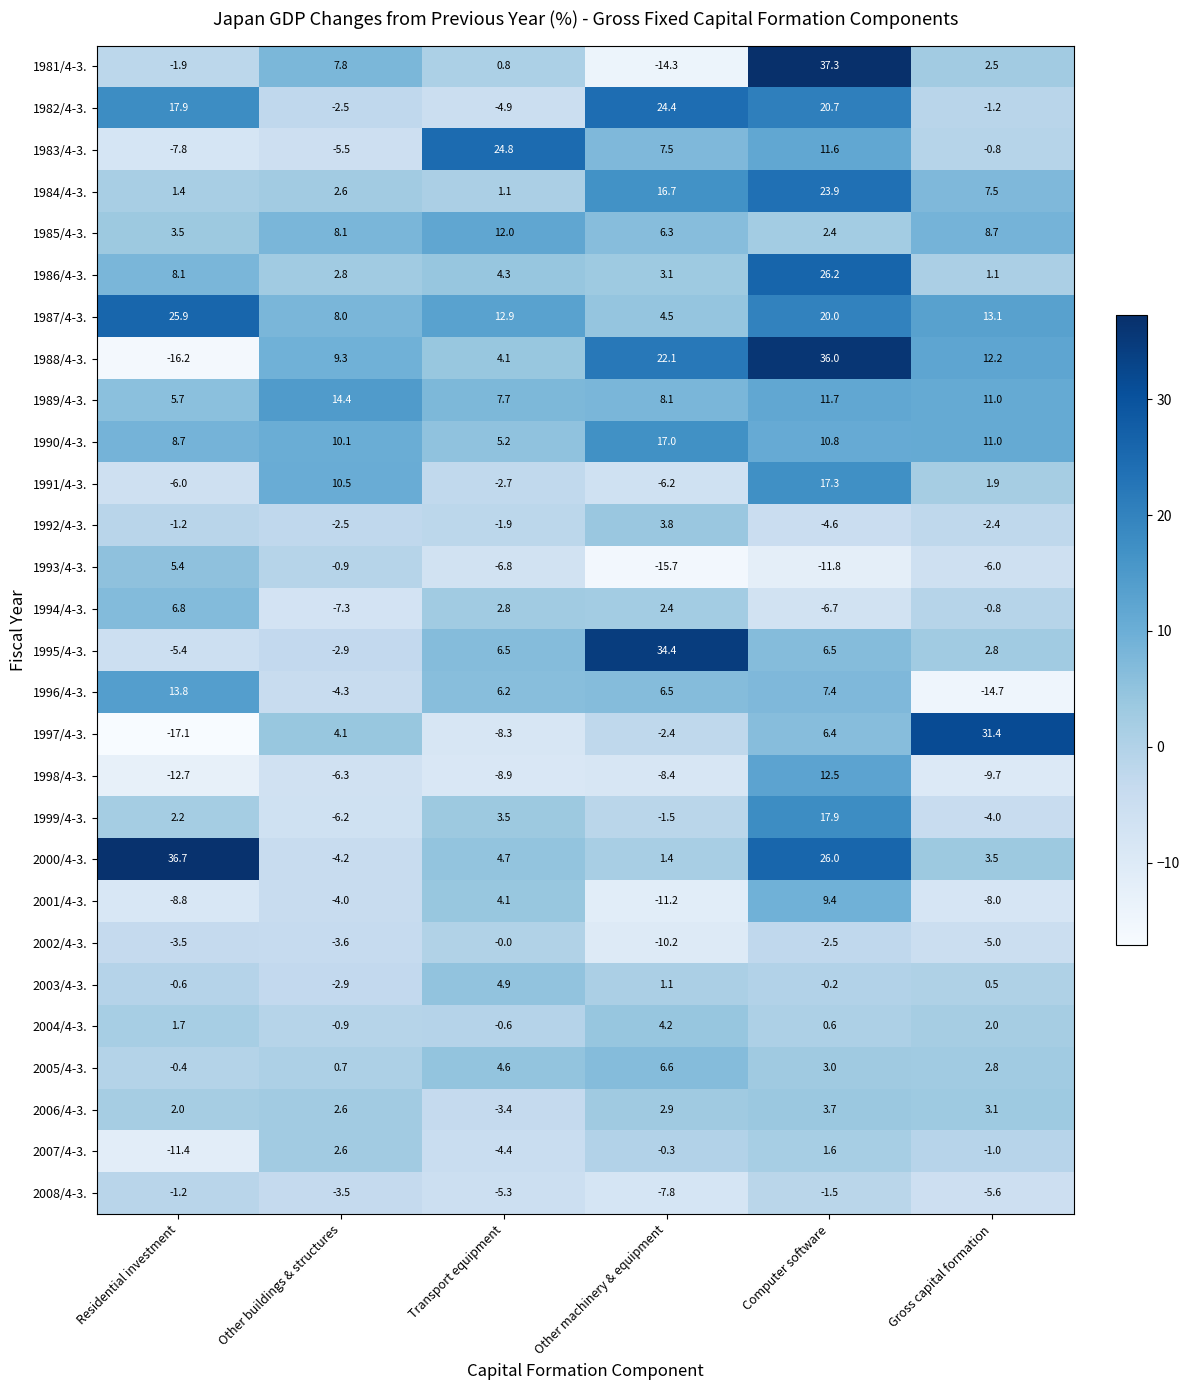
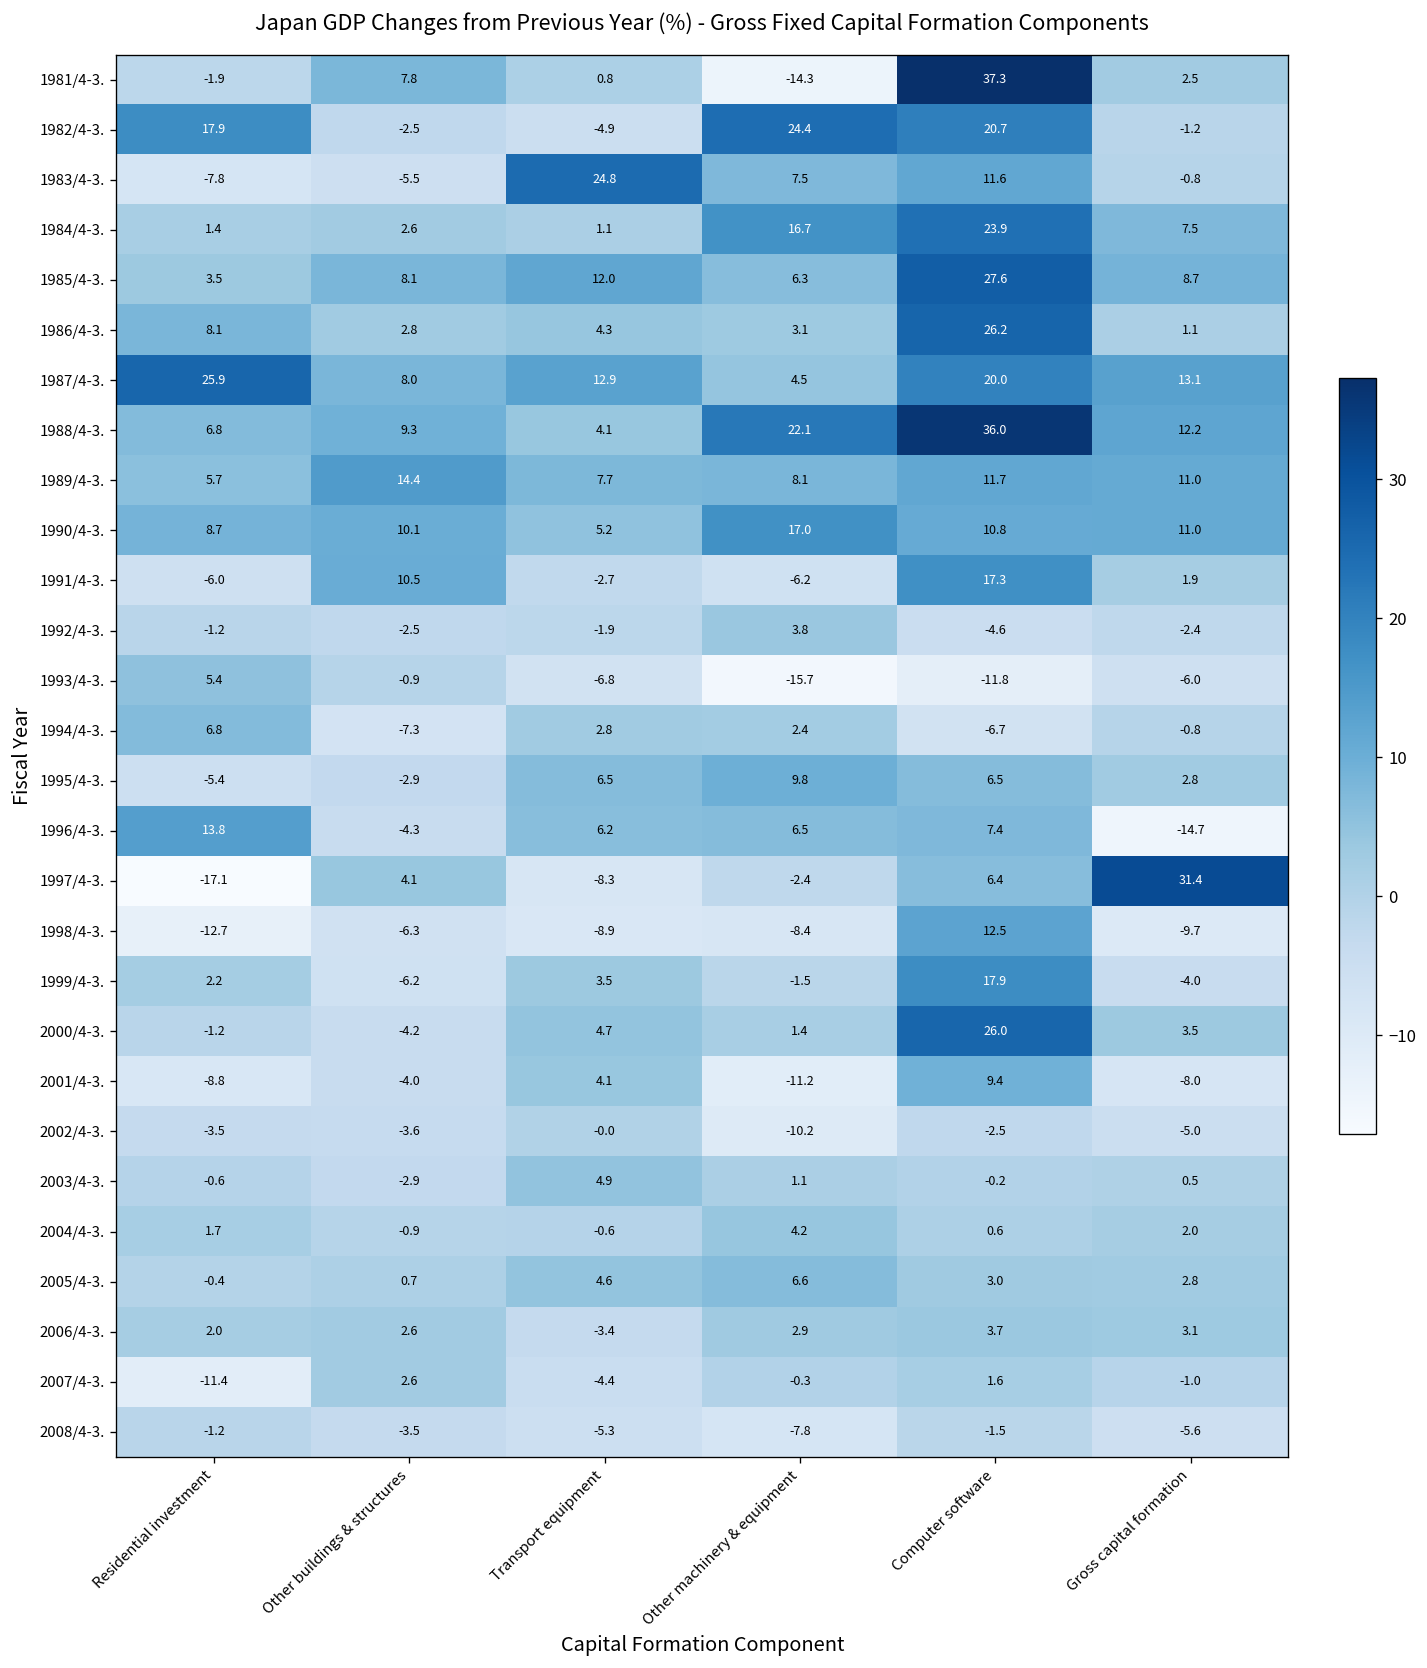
1985/4-3., Computer software: 2.4 -> 27.6
1988/4-3., Residential investment: -16.2 -> 6.8
1995/4-3., Other machinery & equipment: 34.4 -> 9.8
2000/4-3., Residential investment: 36.7 -> -1.2
